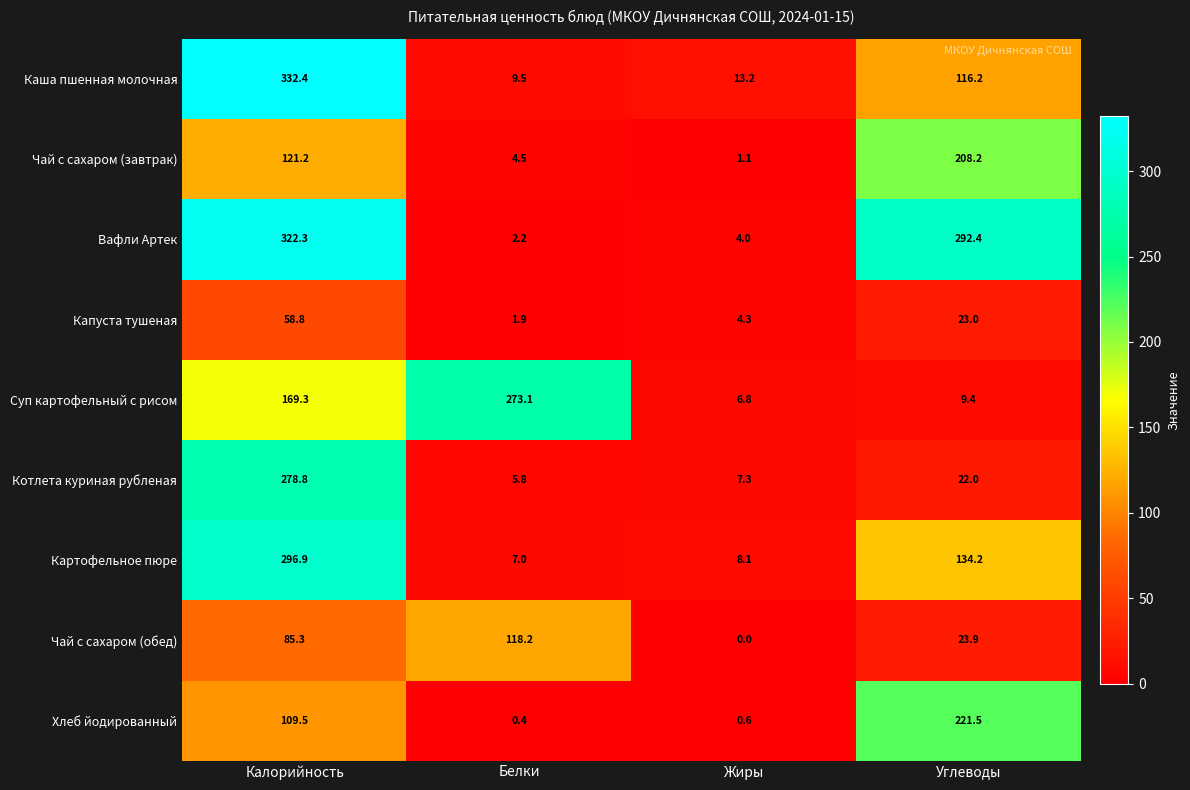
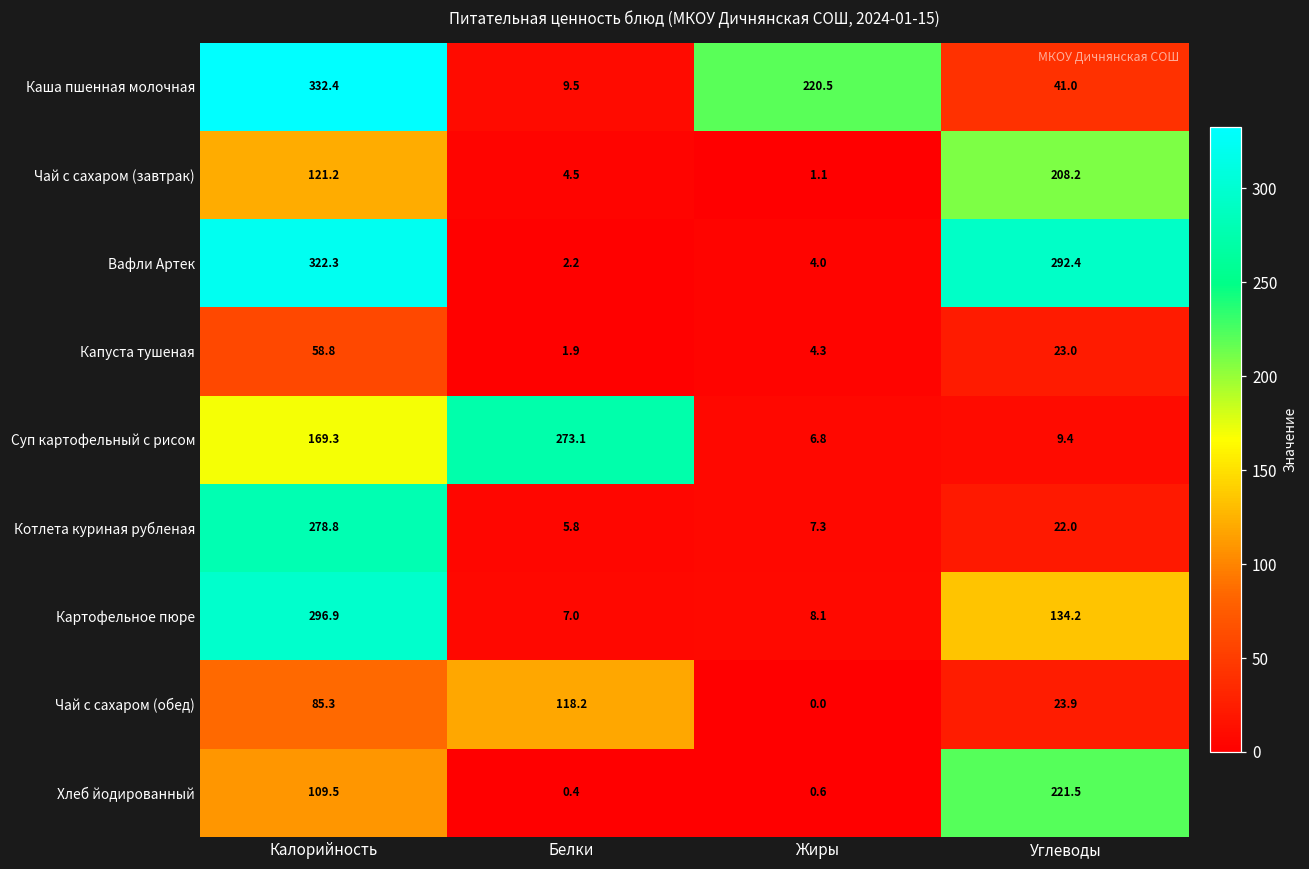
Каша пшенная молочная, Жиры: 13.2 -> 220.5
Каша пшенная молочная, Углеводы: 116.2 -> 41.0
